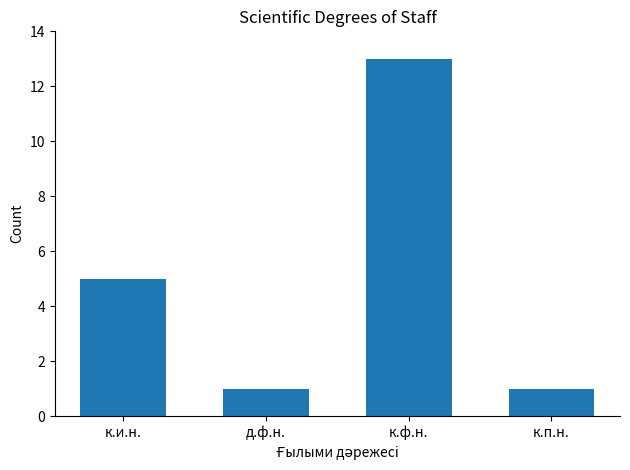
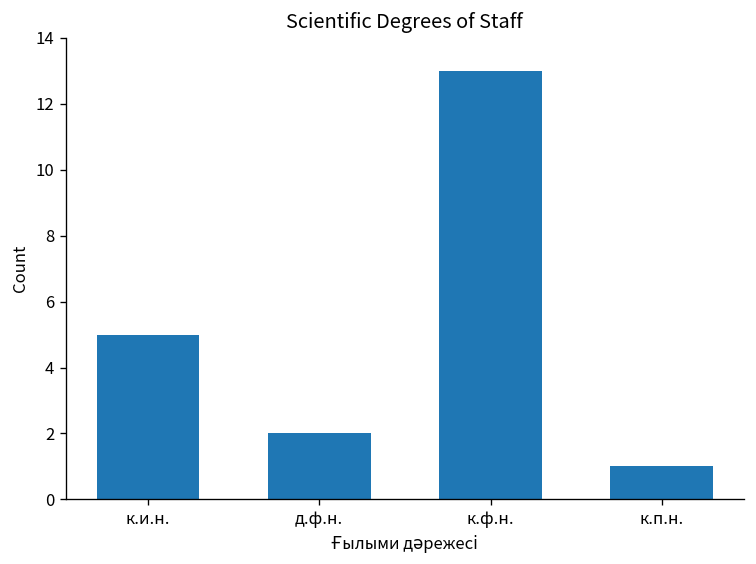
д.ф.н.: 1 -> 2
